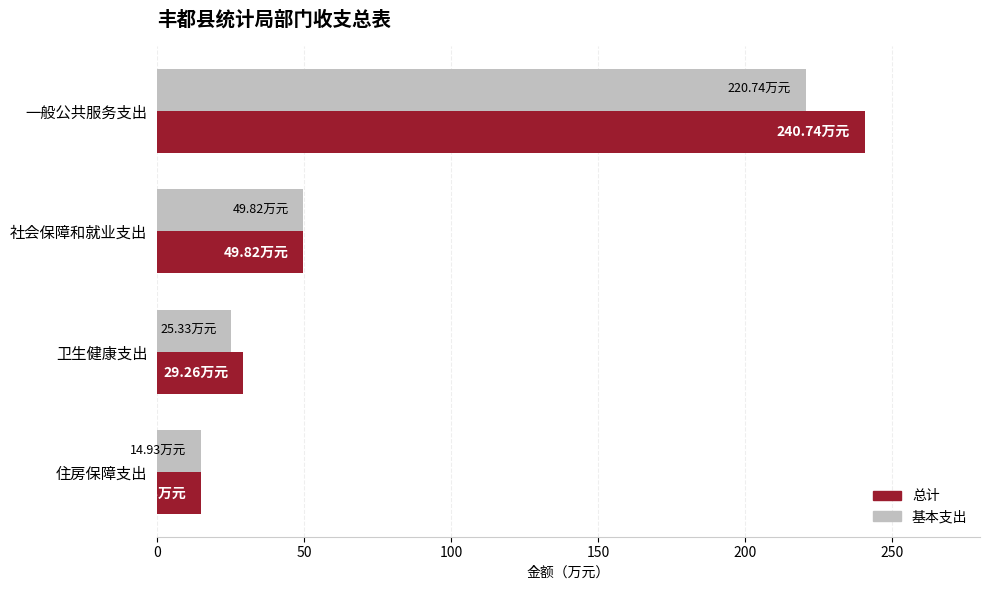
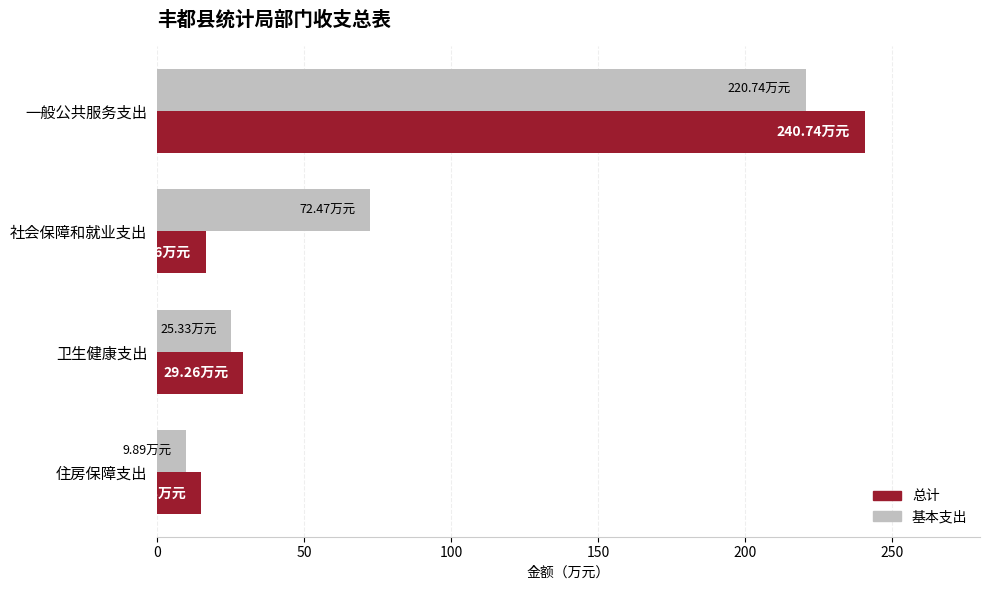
基本支出, 社会保障和就业支出: 49.82 -> 72.47
总计, 社会保障和就业支出: 50 -> 17
基本支出, 住房保障支出: 14.93 -> 9.89
